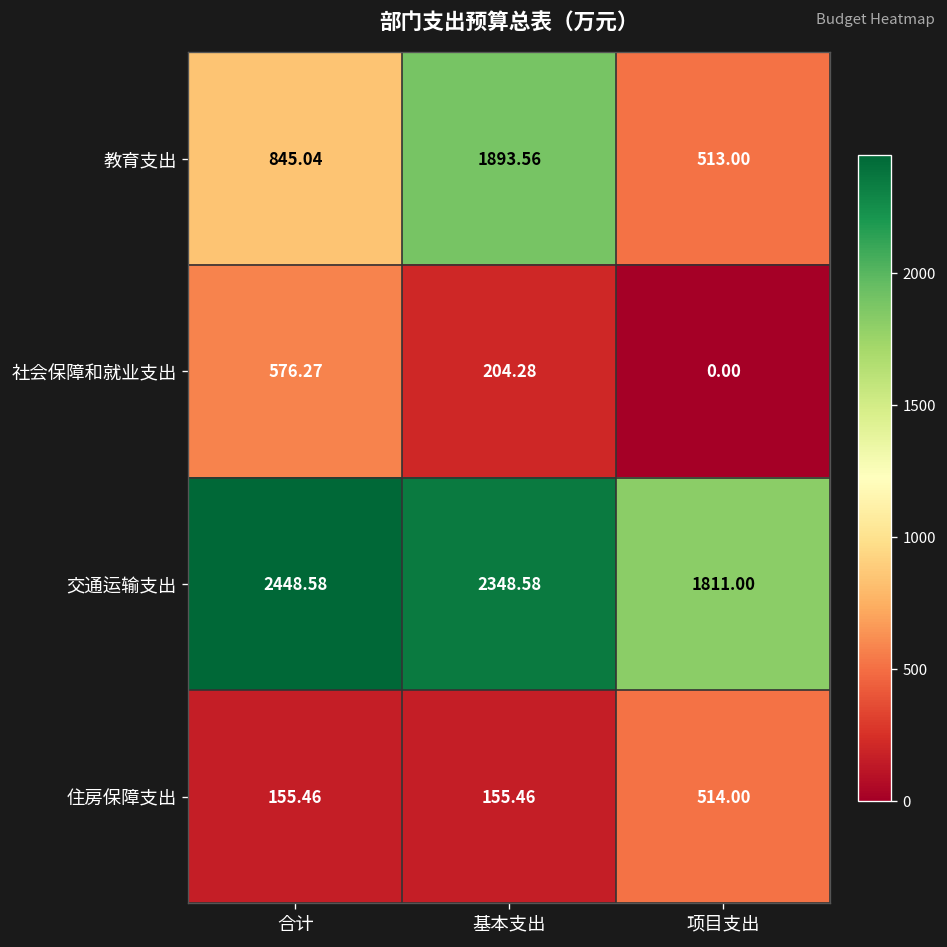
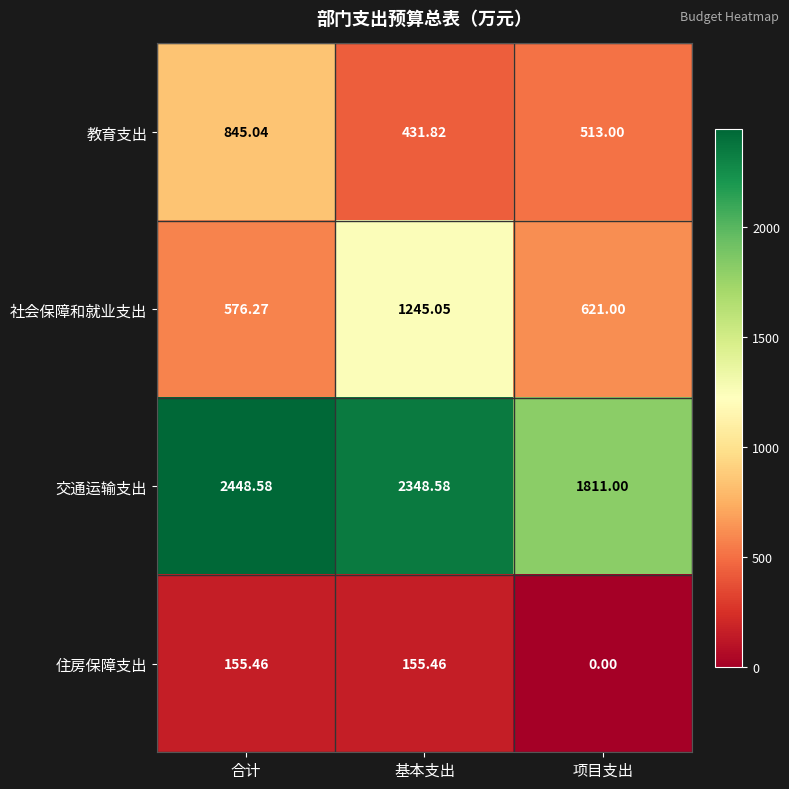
教育支出, 基本支出: 1893.56 -> 431.82
社会保障和就业支出, 基本支出: 204.28 -> 1245.05
社会保障和就业支出, 项目支出: 0.00 -> 621.00
住房保障支出, 项目支出: 514.00 -> 0.00
